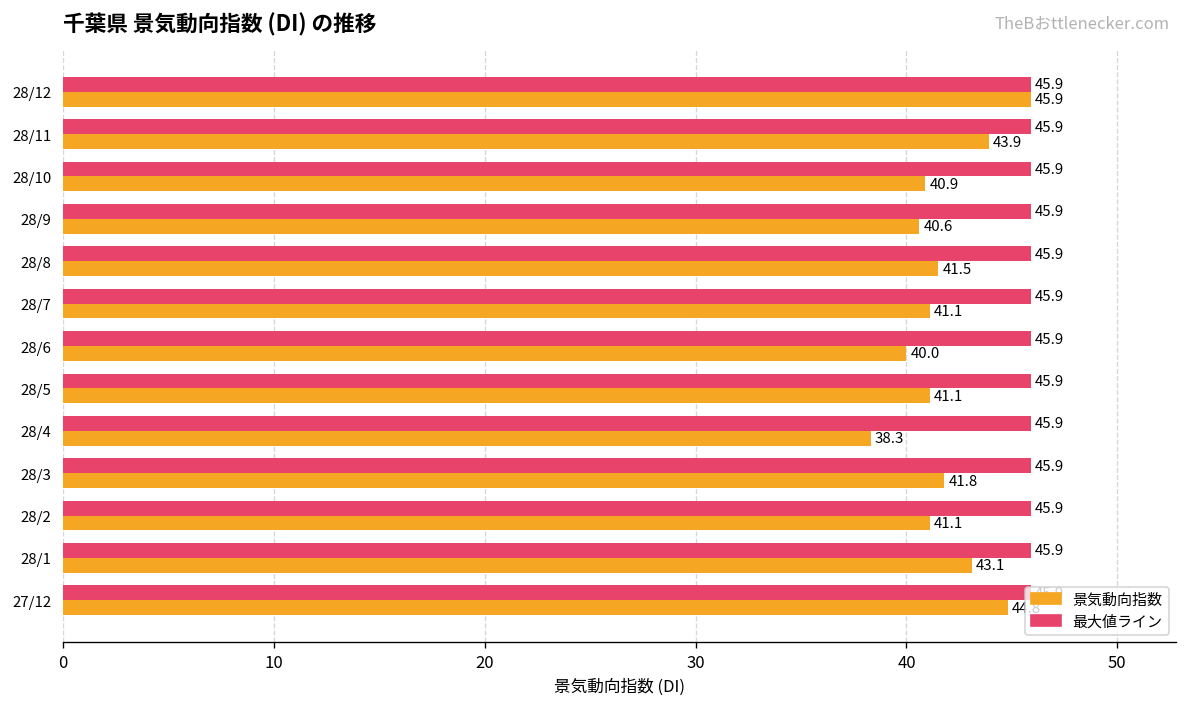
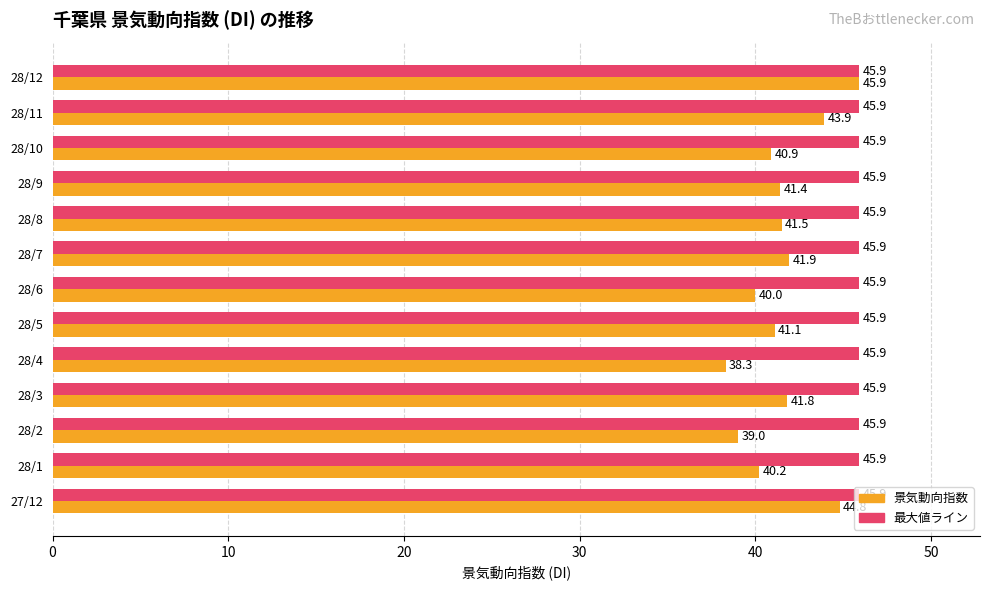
景気動向指数, 28/9: 40.6 -> 41.4
景気動向指数, 28/7: 41.1 -> 41.9
景気動向指数, 28/2: 41.1 -> 39.0
景気動向指数, 28/1: 43.1 -> 40.2
